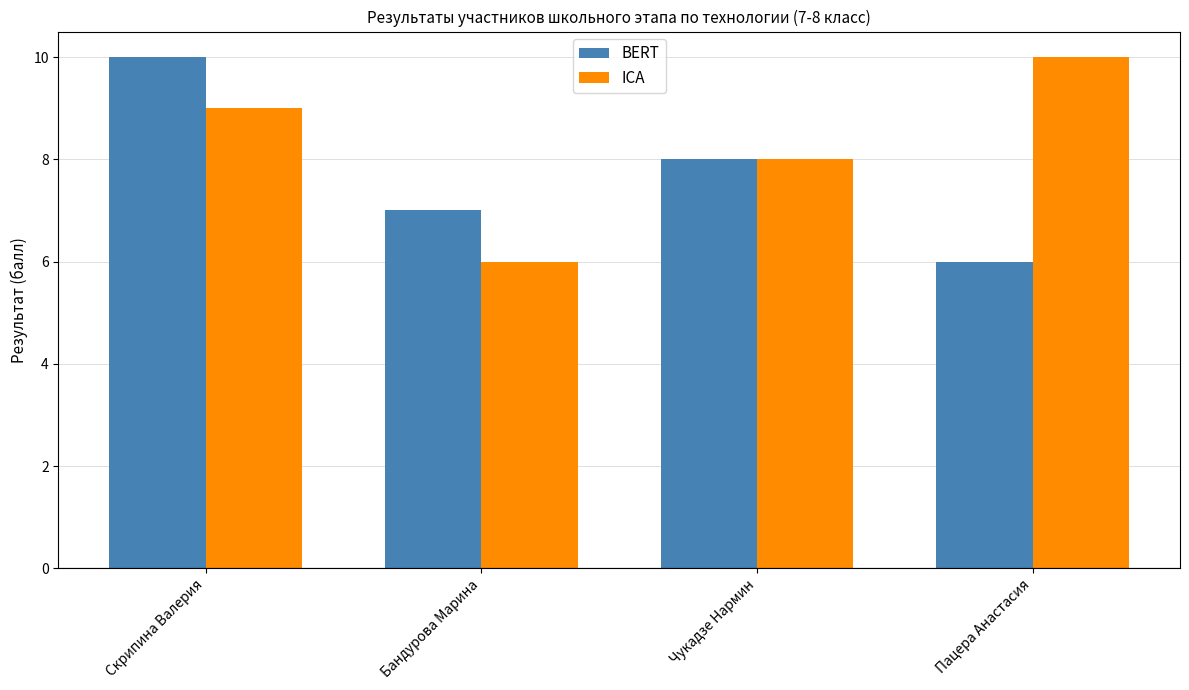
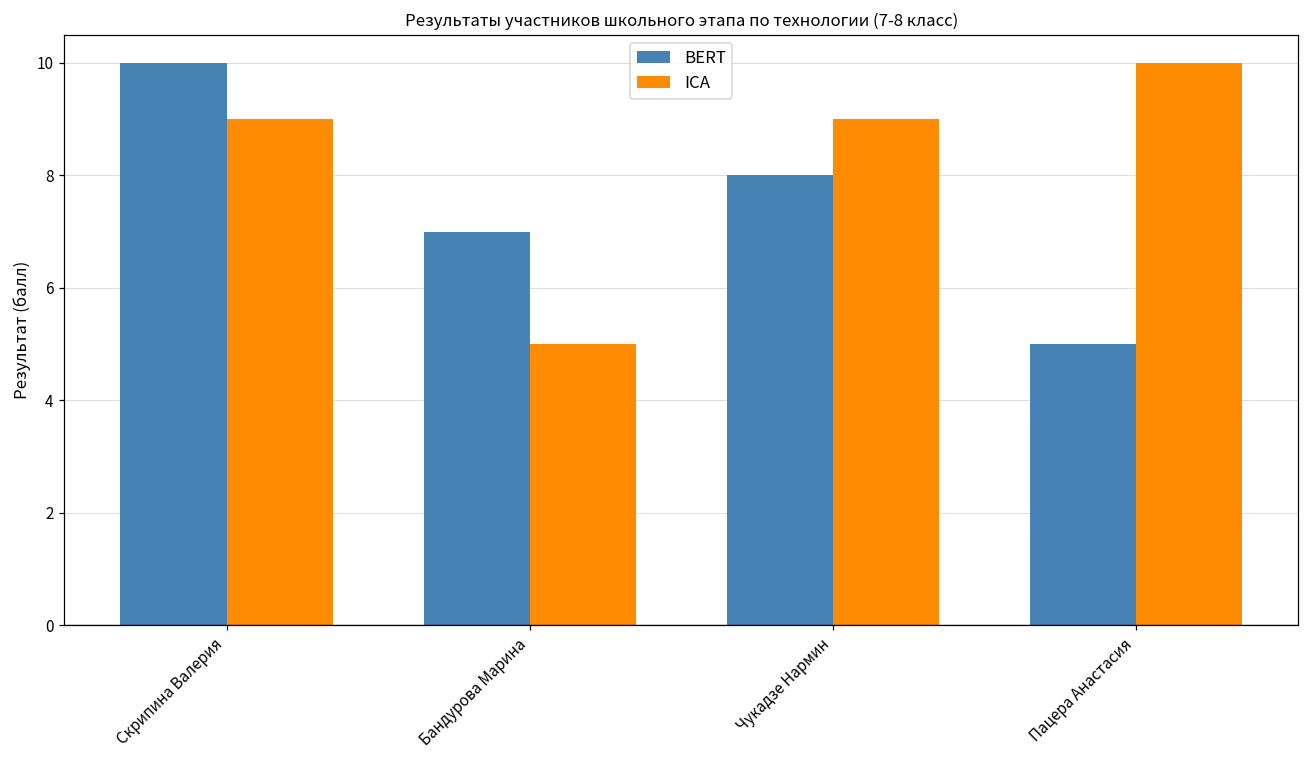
ICA, Бандурова Марина: 6 -> 5
ICA, Чукадзе Нармин: 8 -> 9
BERT, Пацера Анастасия: 6 -> 5
